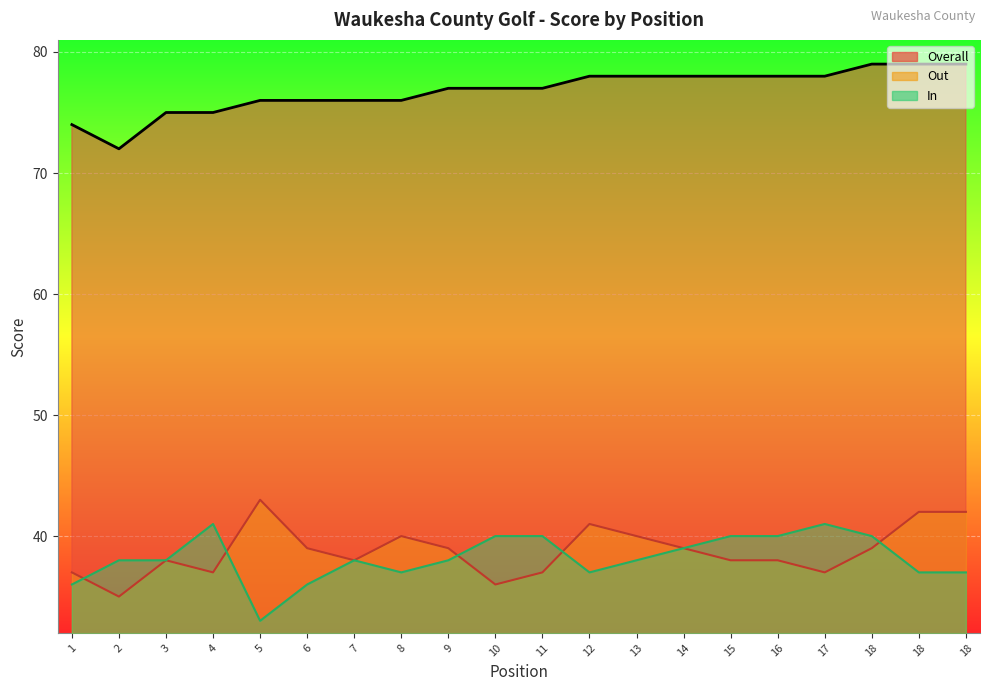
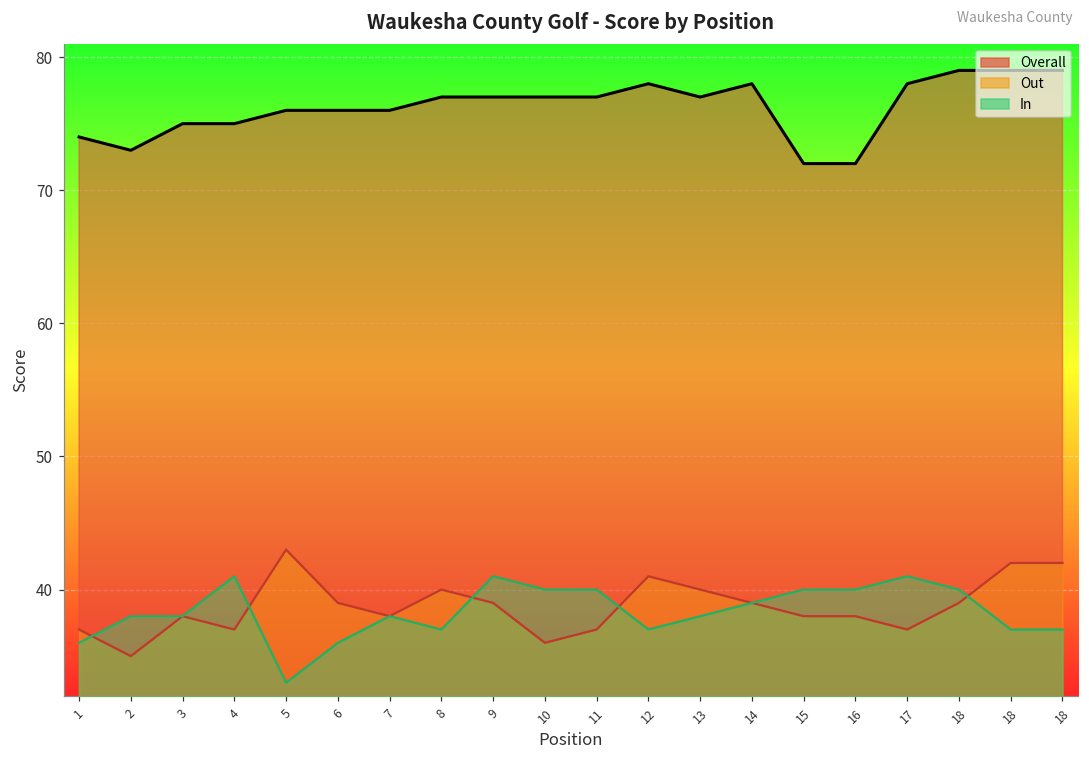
Overall, 2: 72 -> 73
Overall, 8: 76 -> 77
In, 9: 38 -> 41
Overall, 13: 78 -> 77
Overall, 15: 78 -> 72
Overall, 16: 78 -> 72
